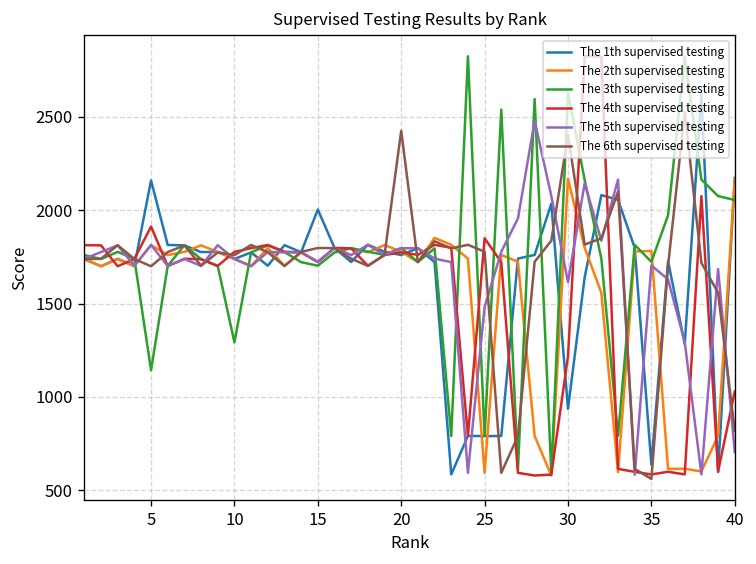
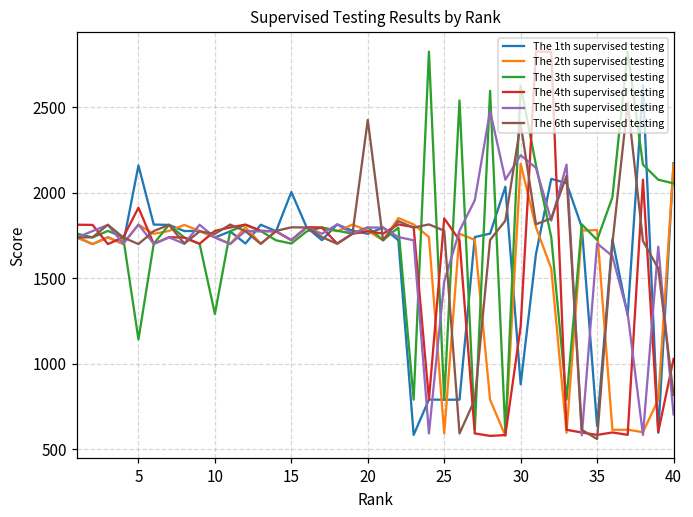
The 1th supervised testing, 30: 940 -> 880
The 5th supervised testing, 30: 1620 -> 2220
